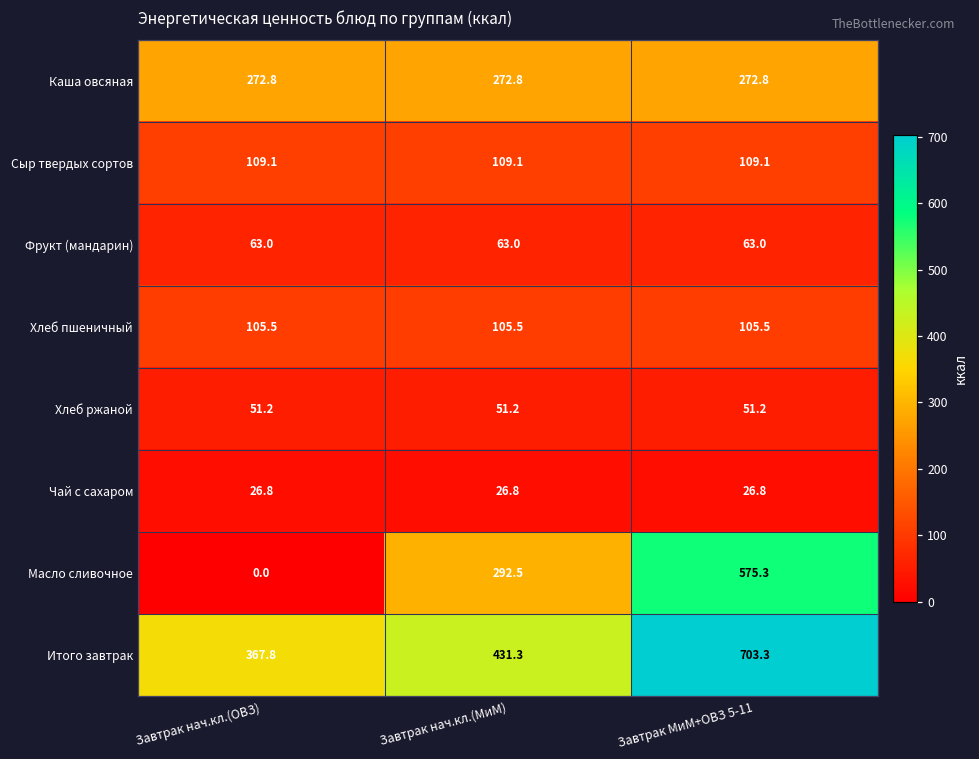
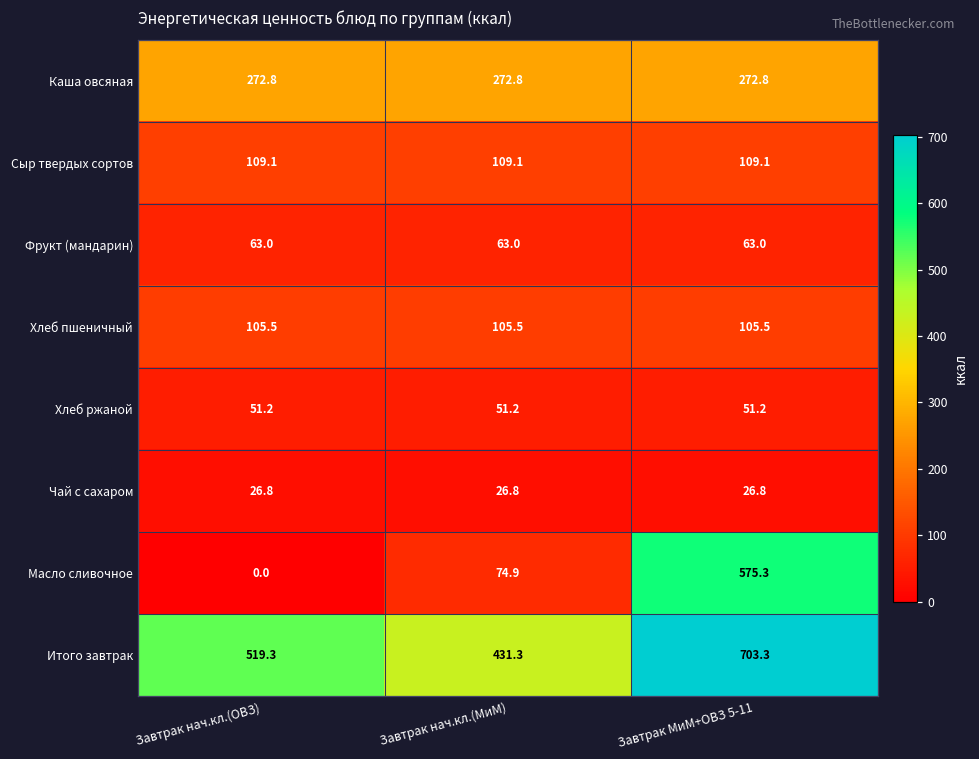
Масло сливочное, Завтрак нач.кл.(МиМ): 292.5 -> 74.9
Итого завтрак, Завтрак нач.кл.(ОВЗ): 367.8 -> 519.3
